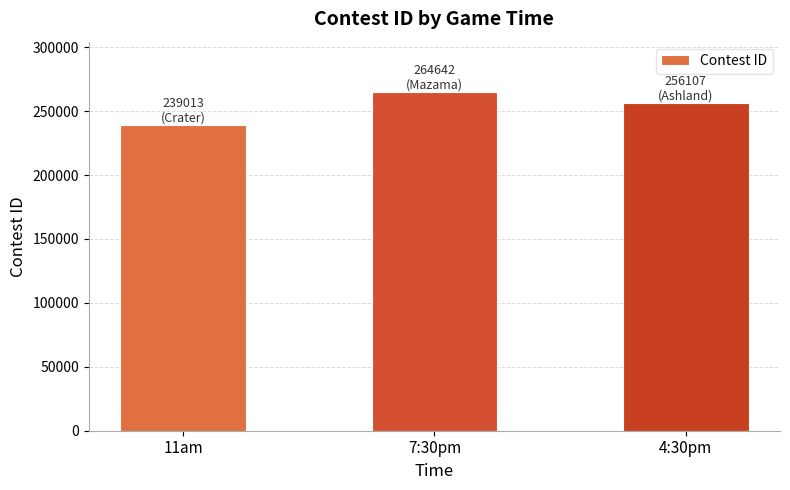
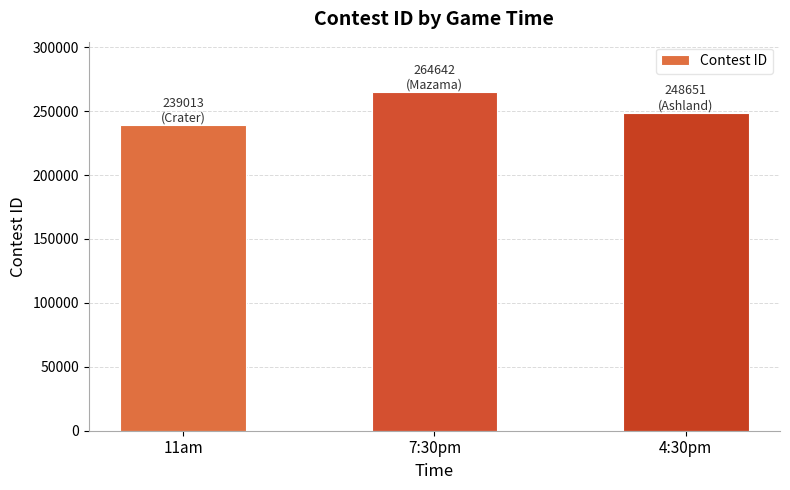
4:30pm: 256107 -> 248651
